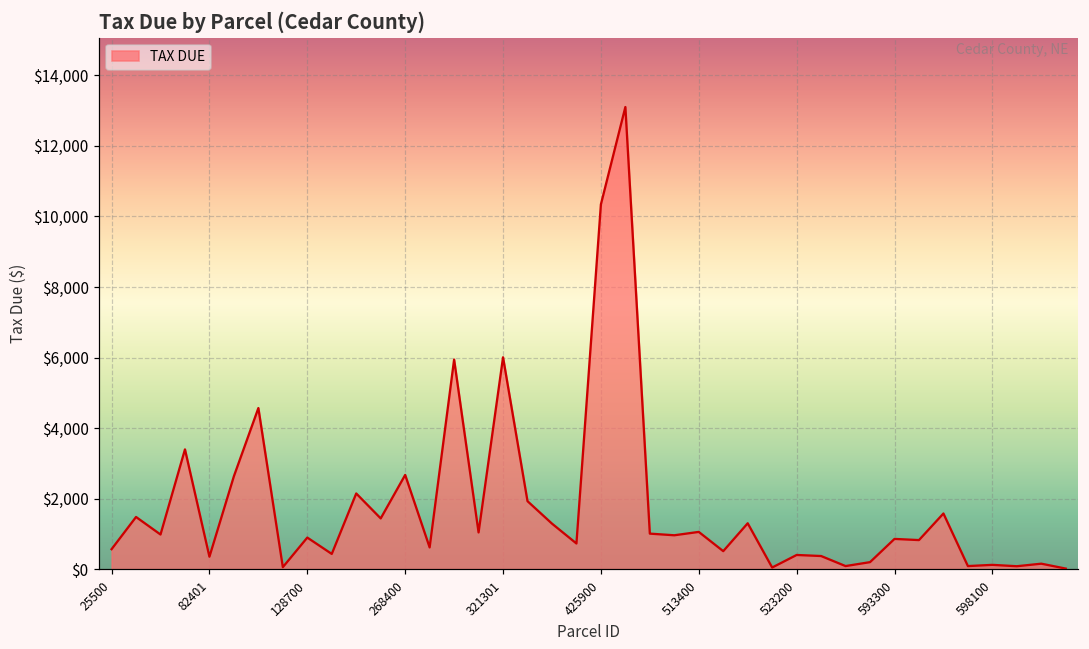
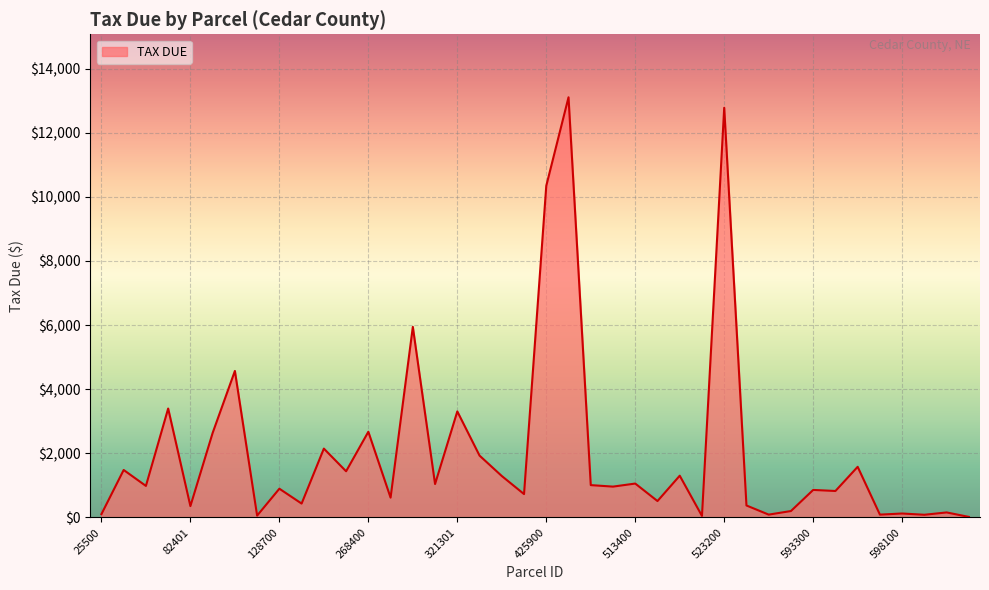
25500: $600 -> $100
321301: $6,000 -> $3,300
523200: $400 -> $12,800
